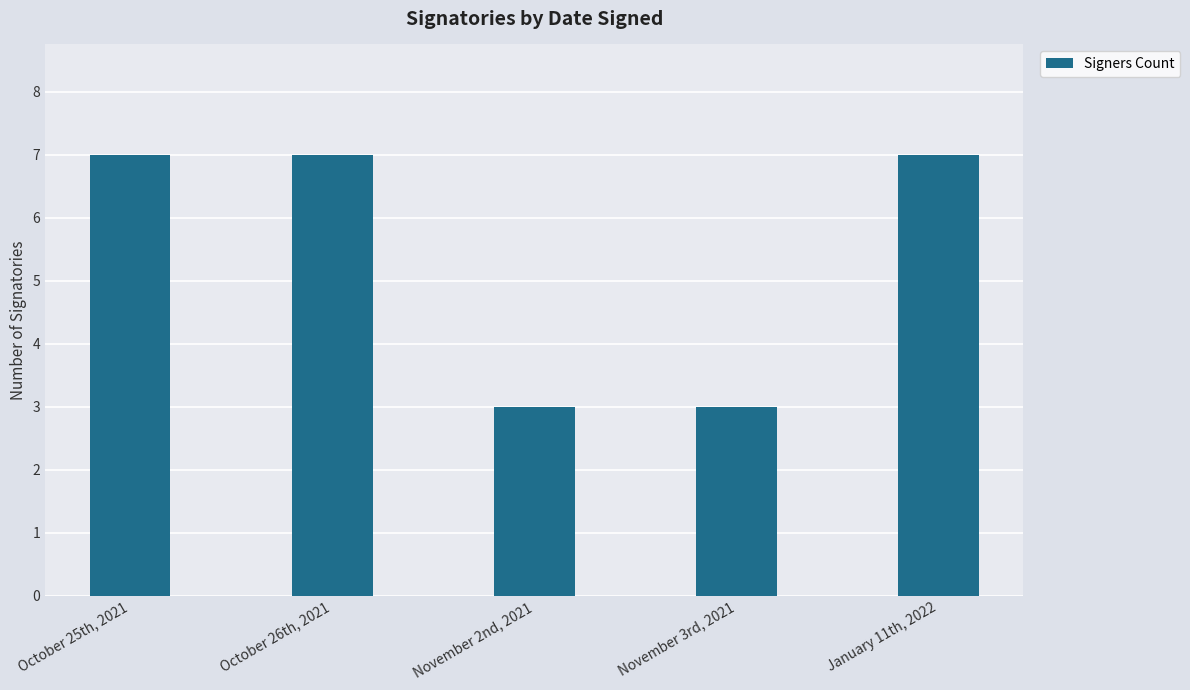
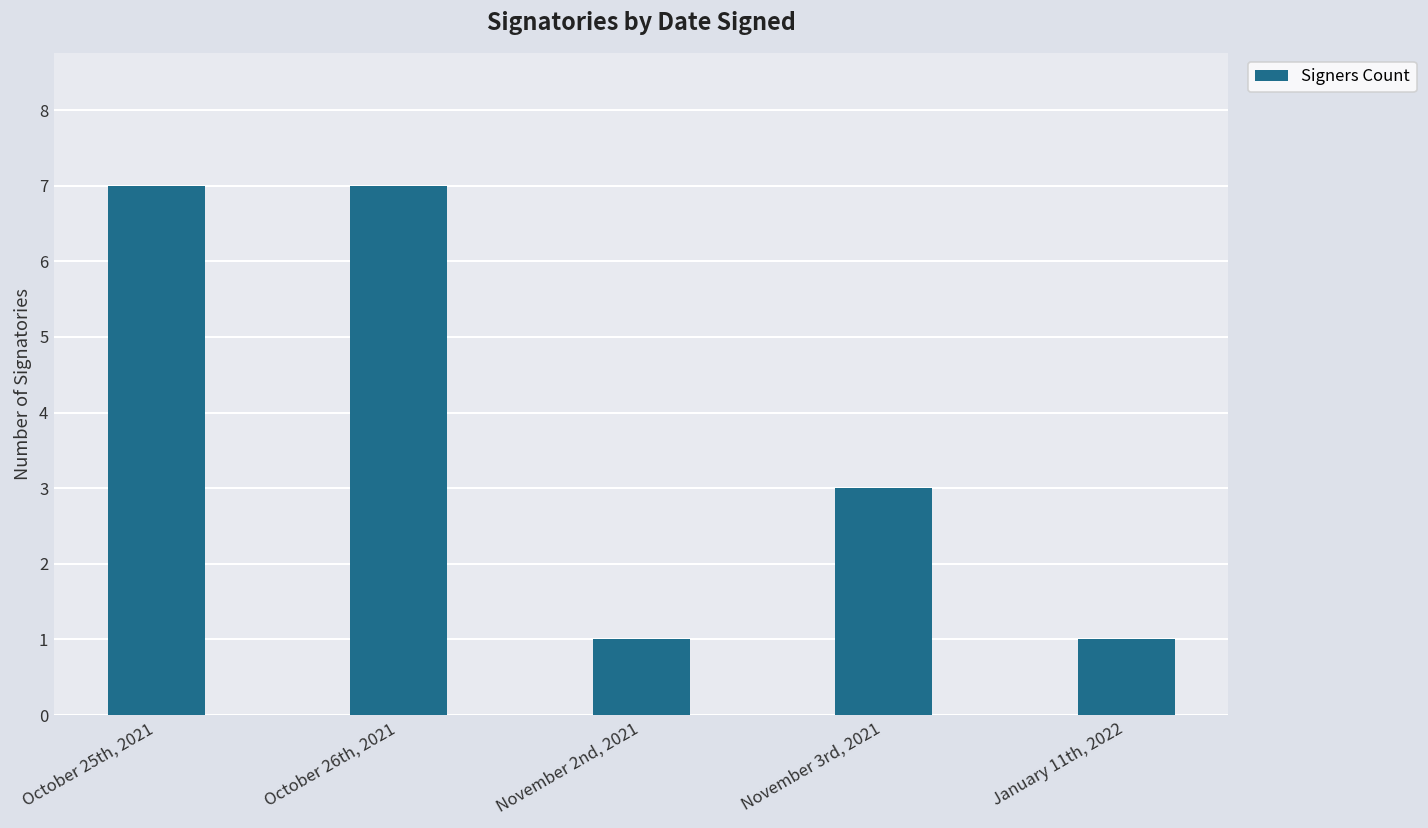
November 2nd, 2021: 3 -> 1
January 11th, 2022: 7 -> 1
